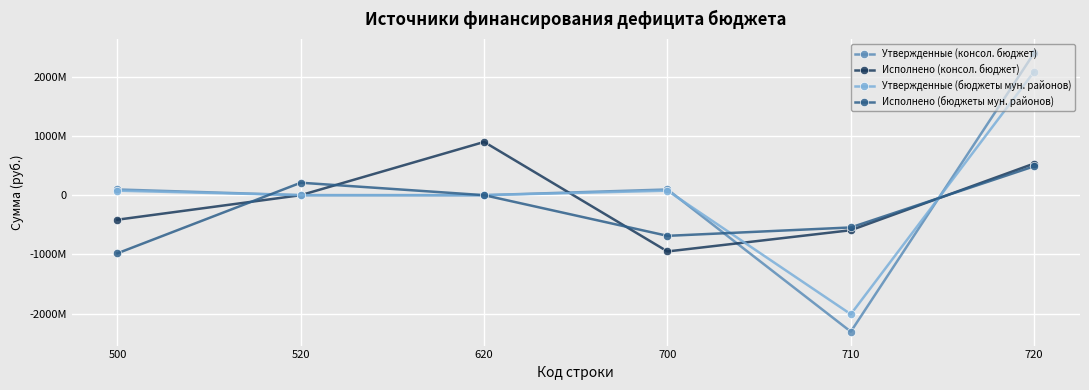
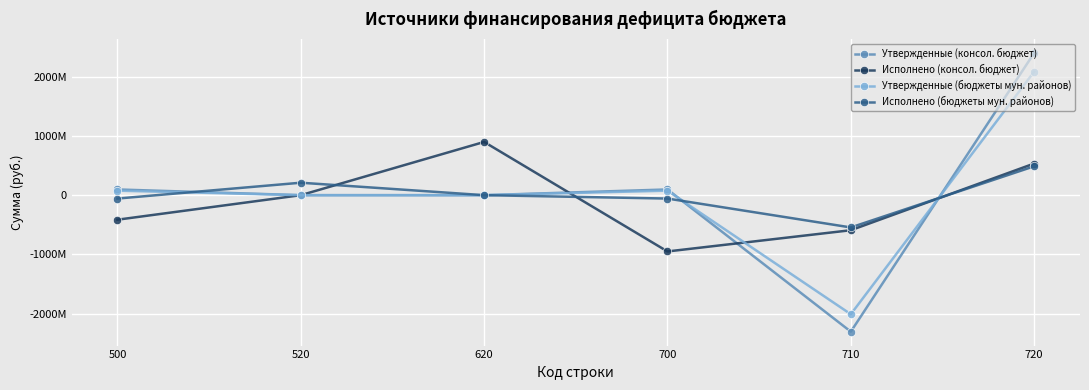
Исполнено (бюджеты мун. районов), 500: -1000000000 -> -100000000
Исполнено (бюджеты мун. районов), 700: -700000000 -> -100000000
